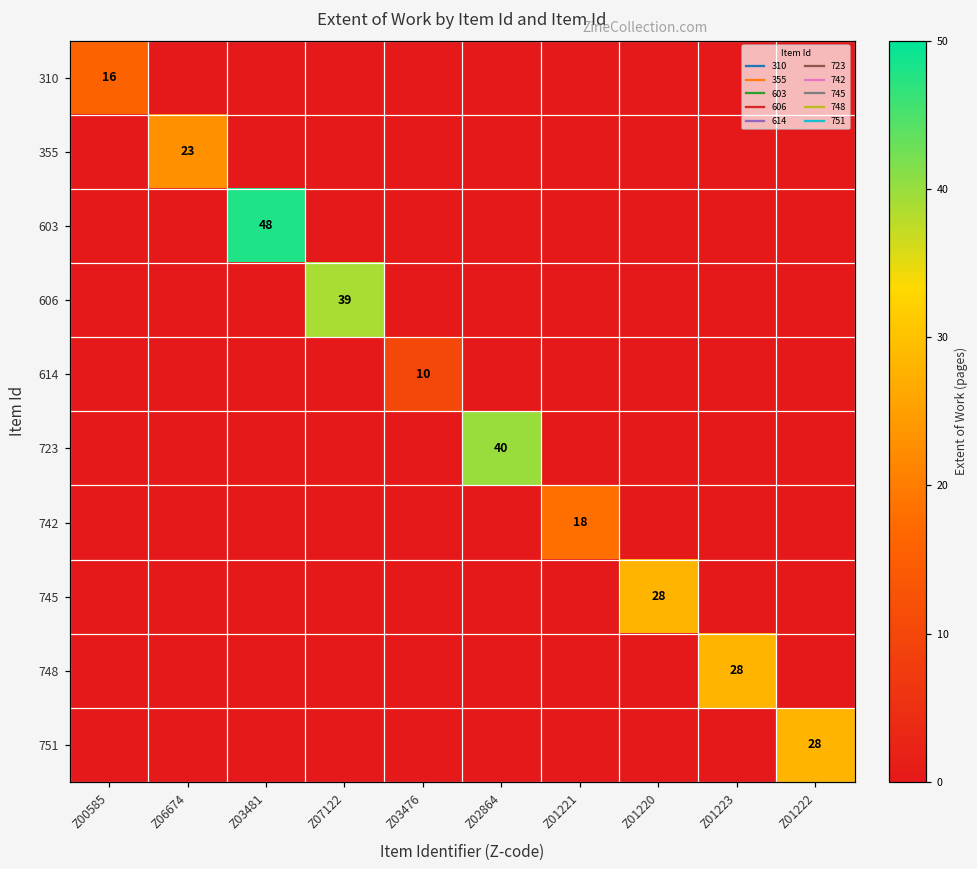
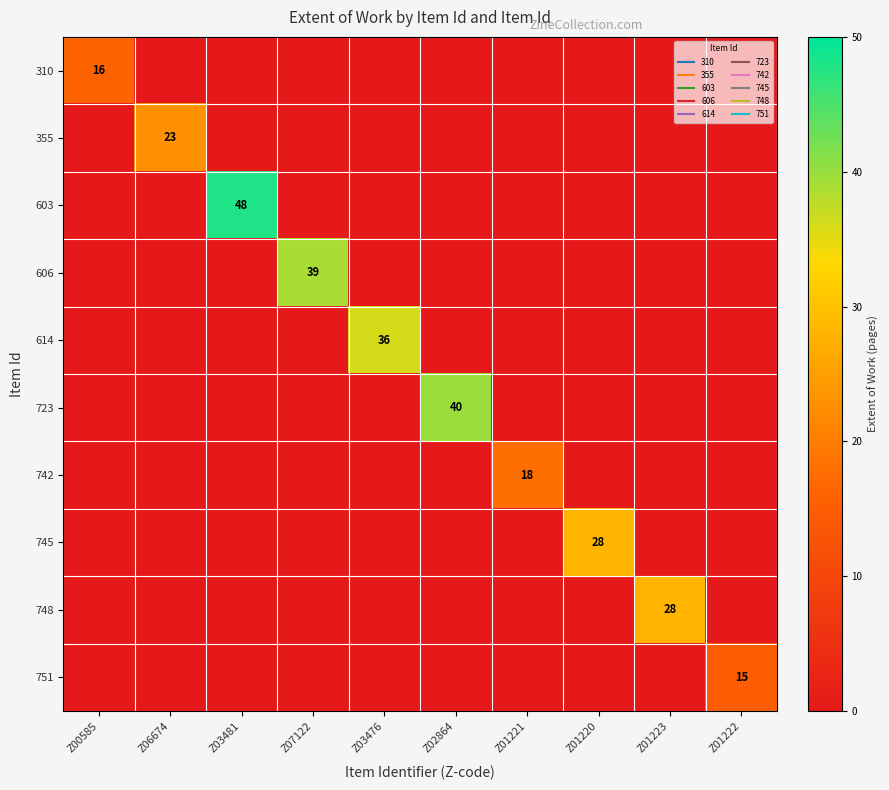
614, Z03476: 10 -> 36
751, Z01222: 28 -> 15
